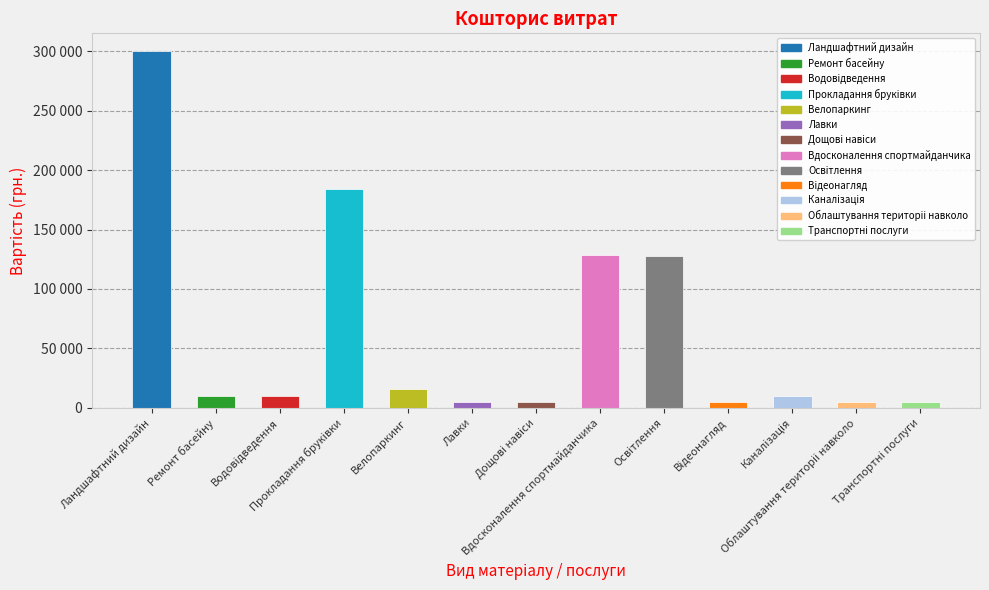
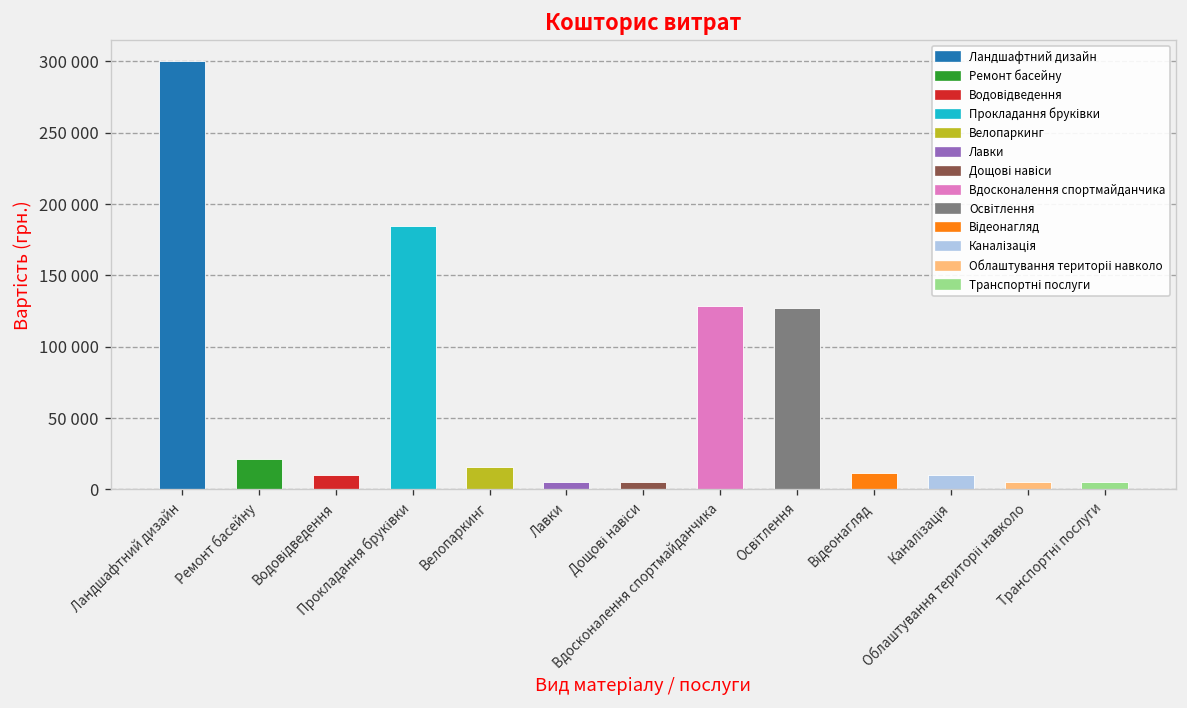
Ремонт басейну: 10000 -> 22000
Відеонагляд: 5000 -> 12000
